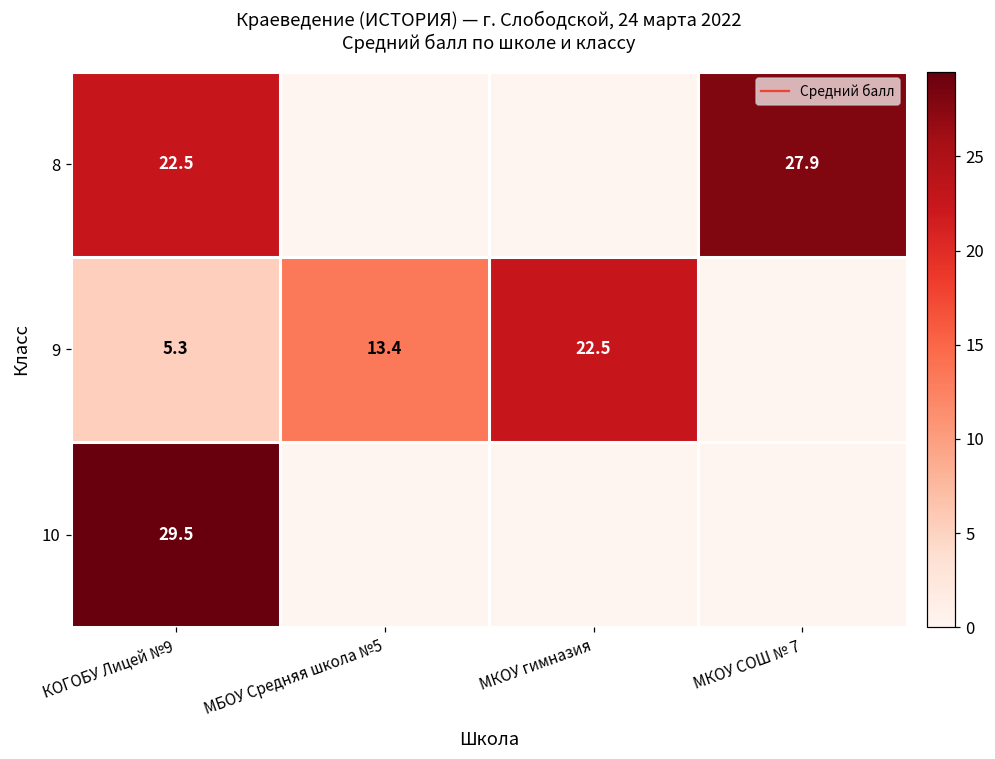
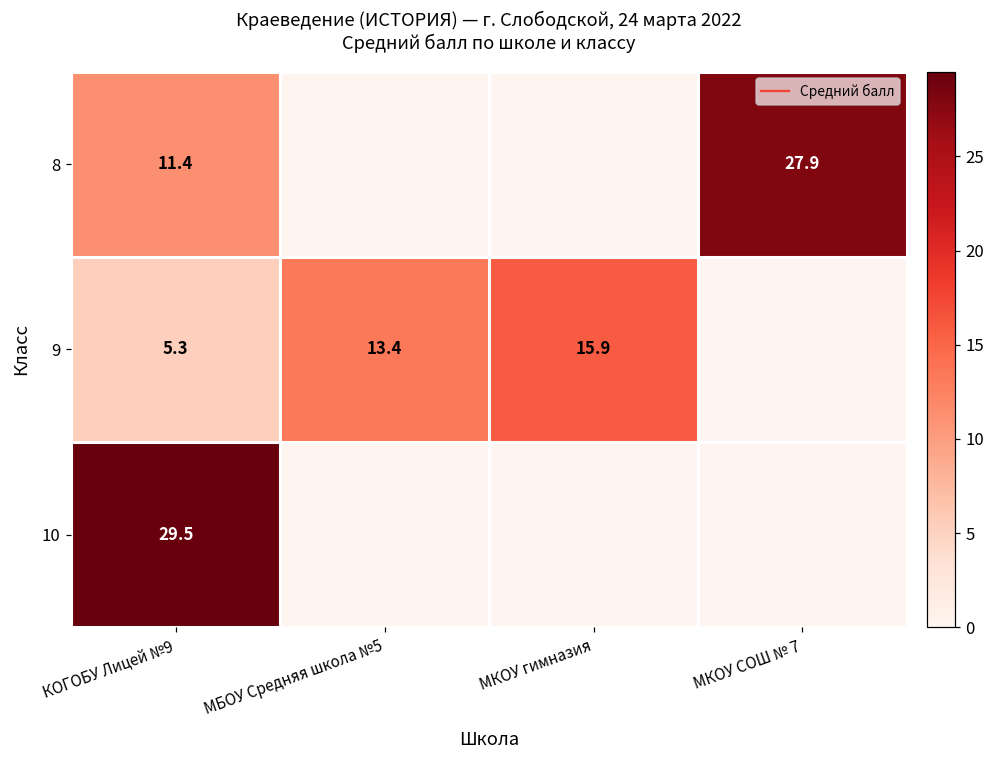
8, КОГОБУ Лицей №9: 22.5 -> 11.4
9, МКОУ гимназия: 22.5 -> 15.9
